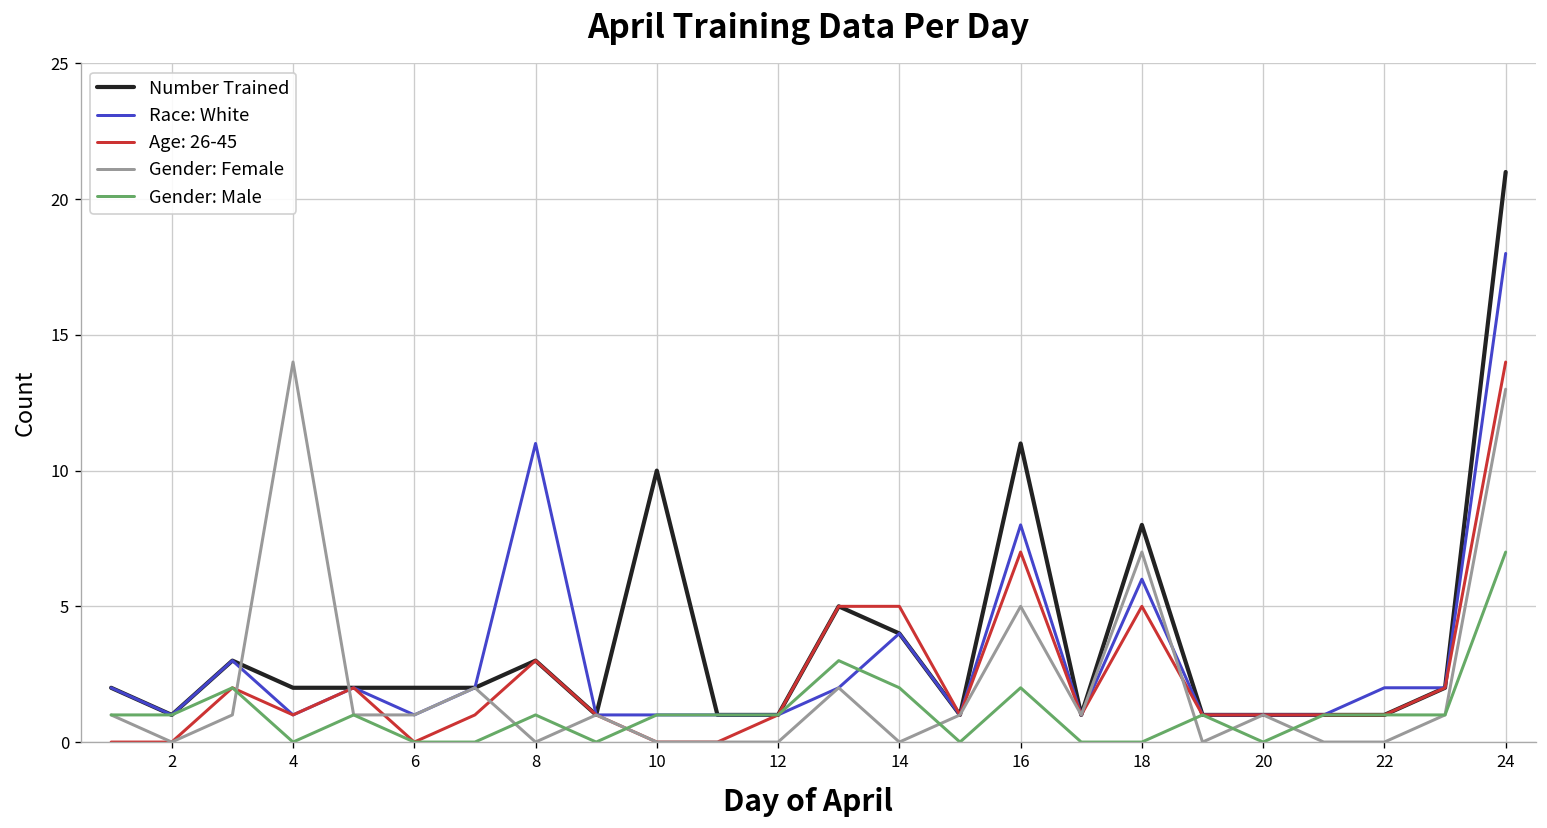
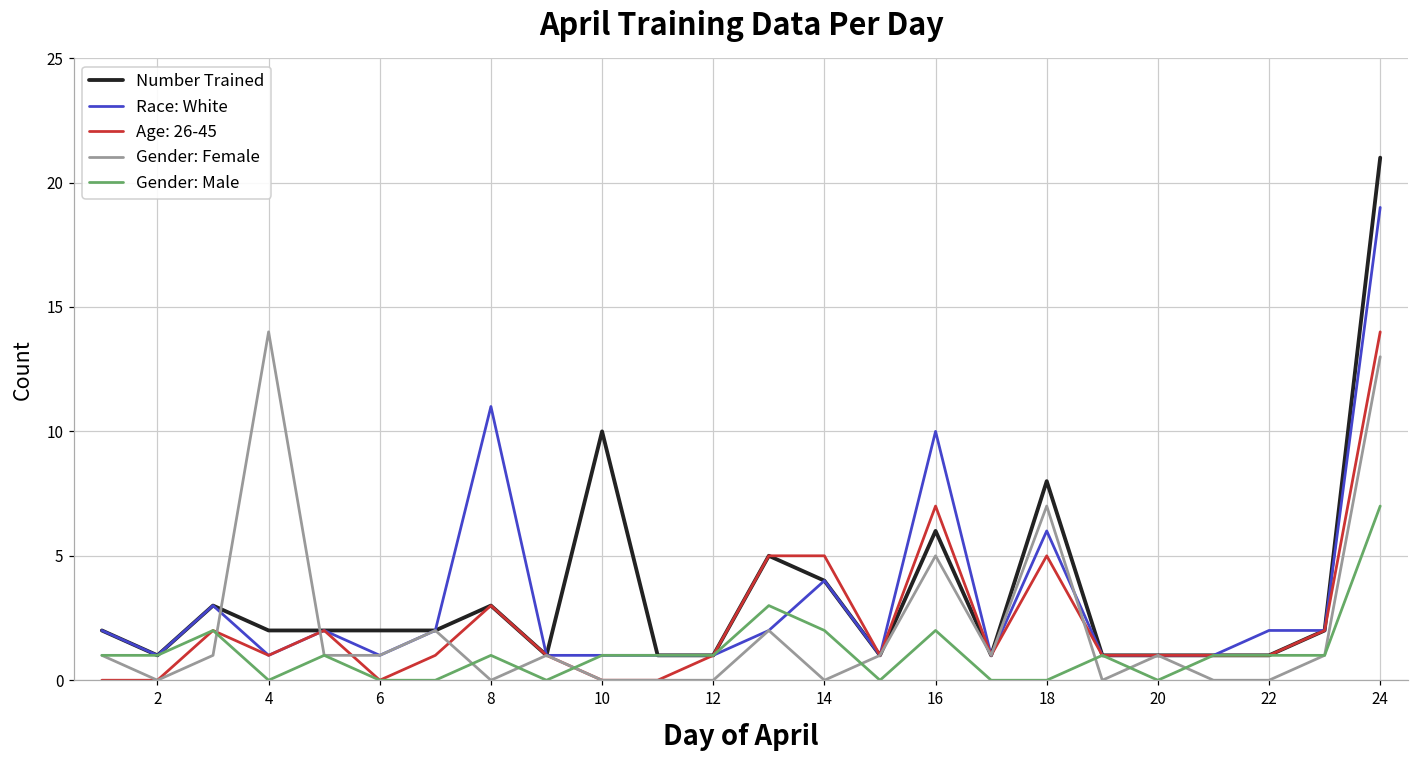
Number Trained, 16: 11 -> 6
Race: White, 16: 8 -> 10
Race: White, 24: 18 -> 19
